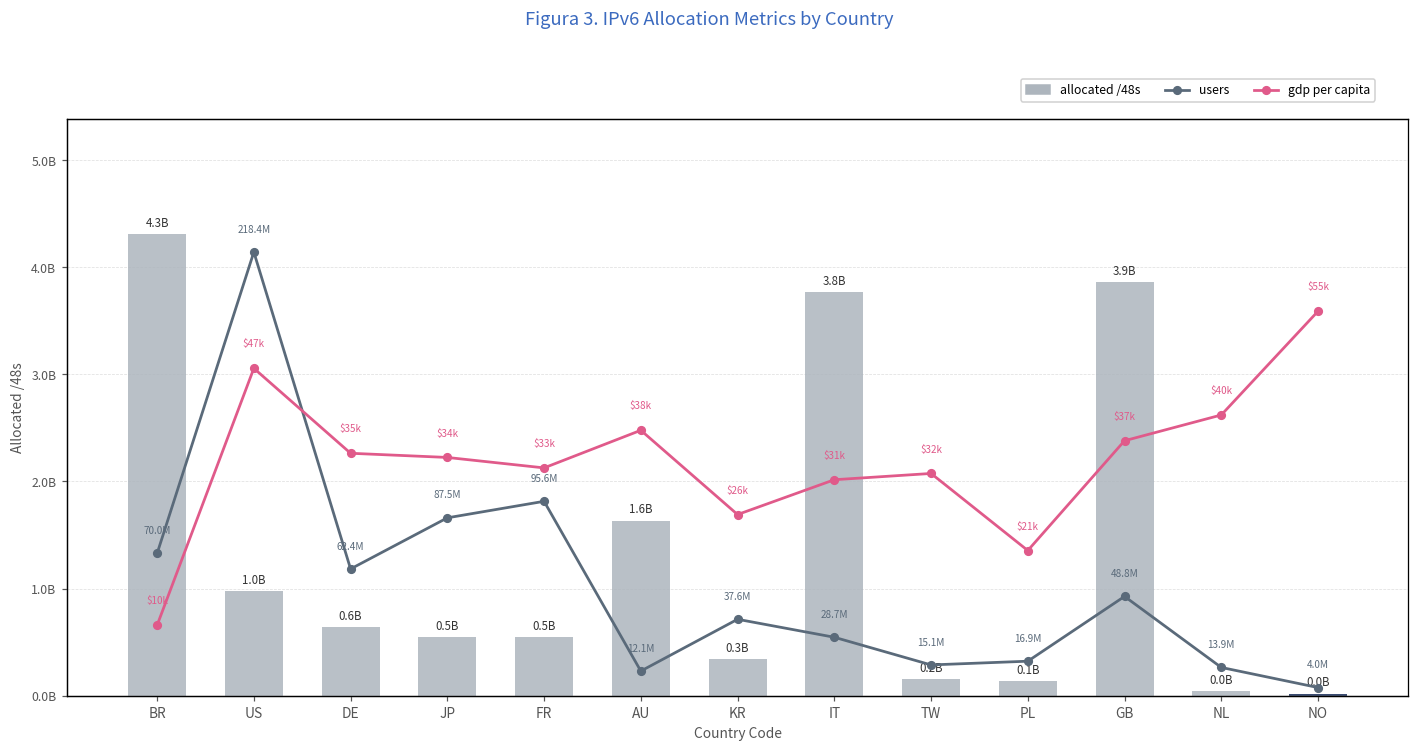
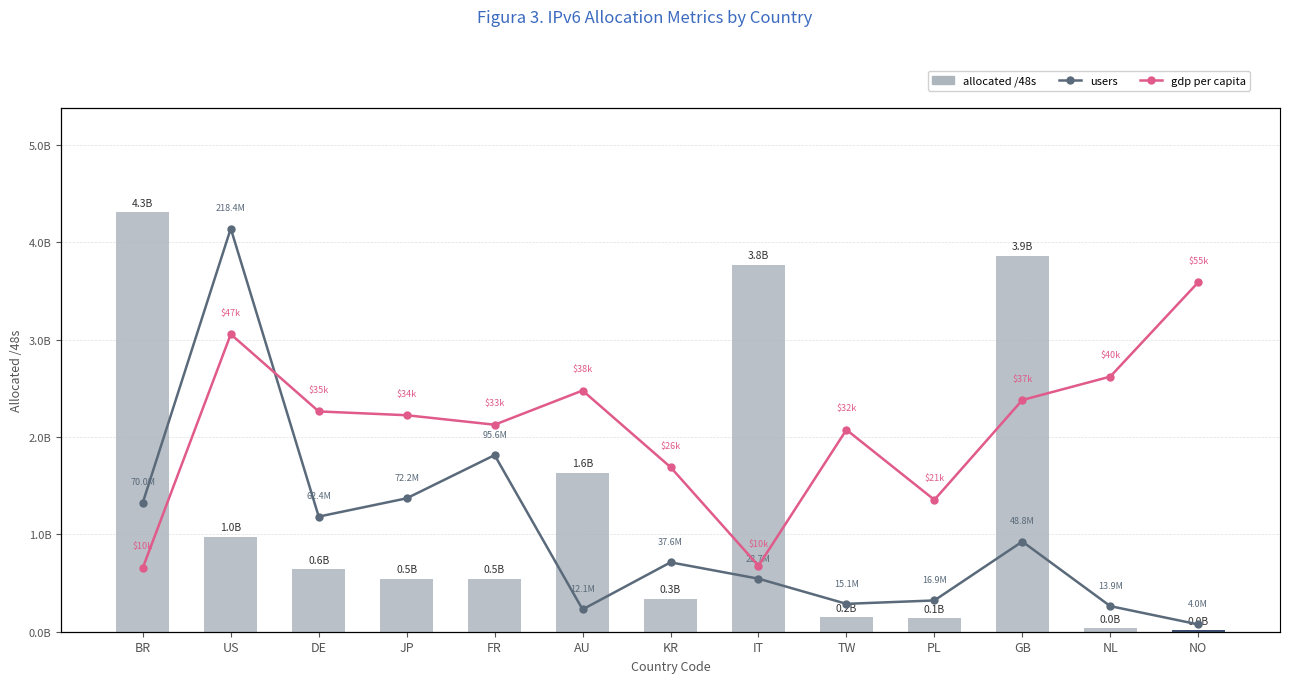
users, JP: 87.5M -> 72.2M
gdp per capita, IT: $31k -> $10k
